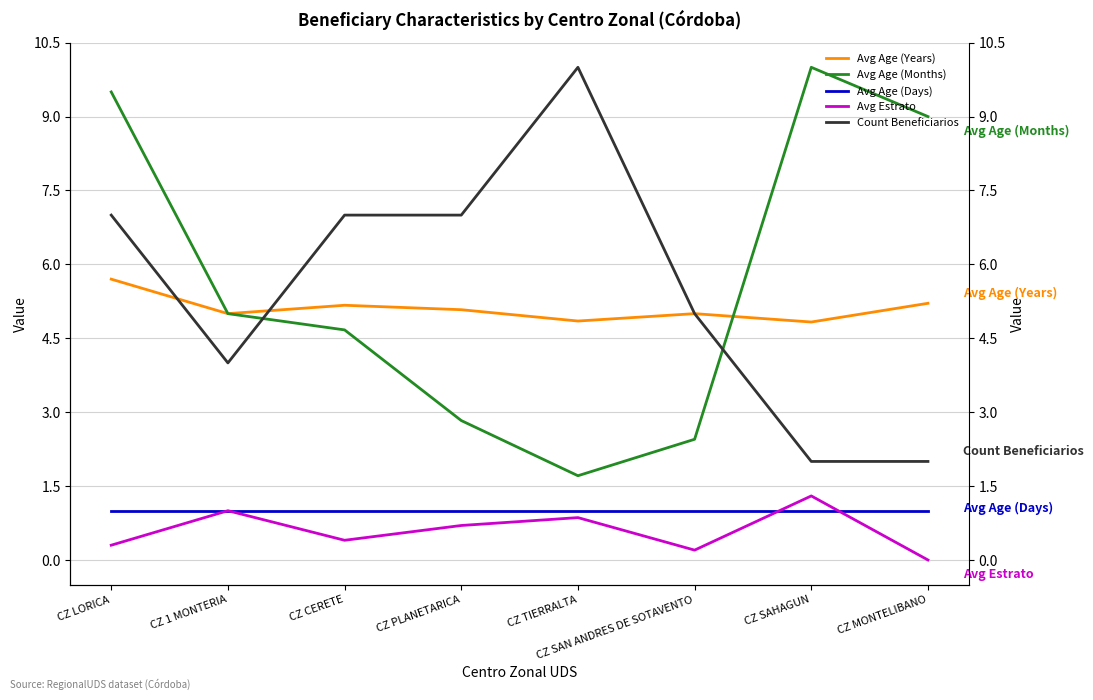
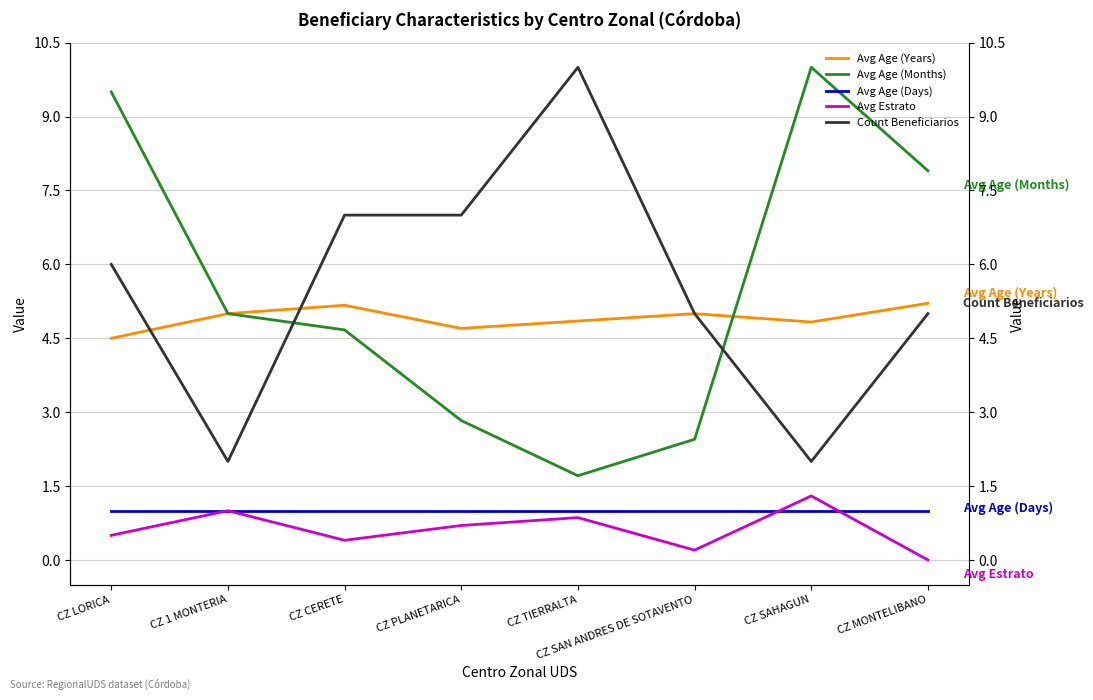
Avg Age (Years), CZ LORICA: 5.7 -> 4.5
Avg Estrato, CZ LORICA: 0.3 -> 0.5
Count Beneficiarios, CZ LORICA: 7 -> 6
Count Beneficiarios, CZ 1 MONTERIA: 4 -> 2
Avg Age (Years), CZ PLANETARICA: 5.1 -> 4.7
Avg Age (Months), CZ MONTELIBANO: 9.0 -> 7.9
Count Beneficiarios, CZ MONTELIBANO: 2 -> 5
